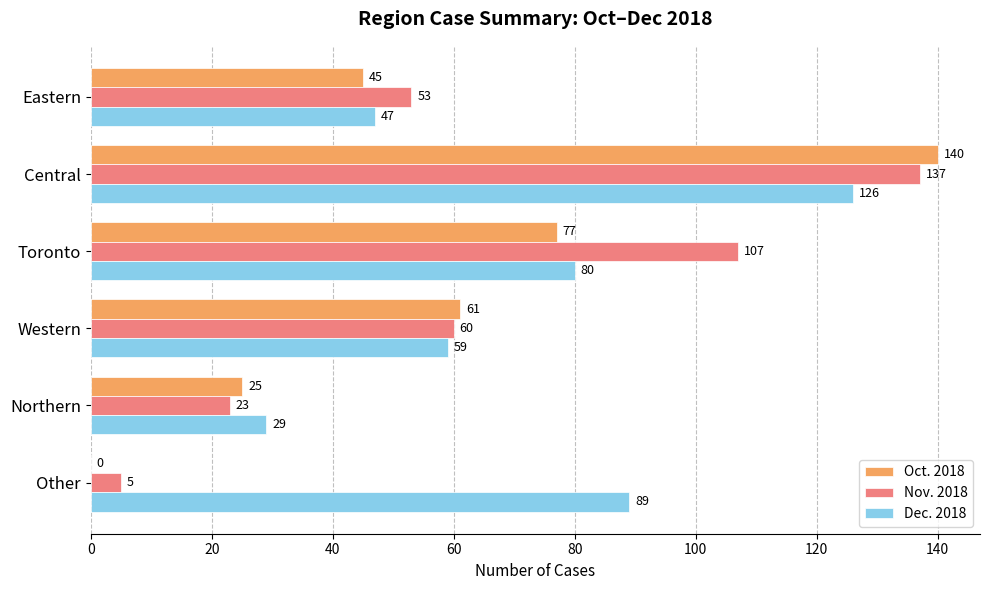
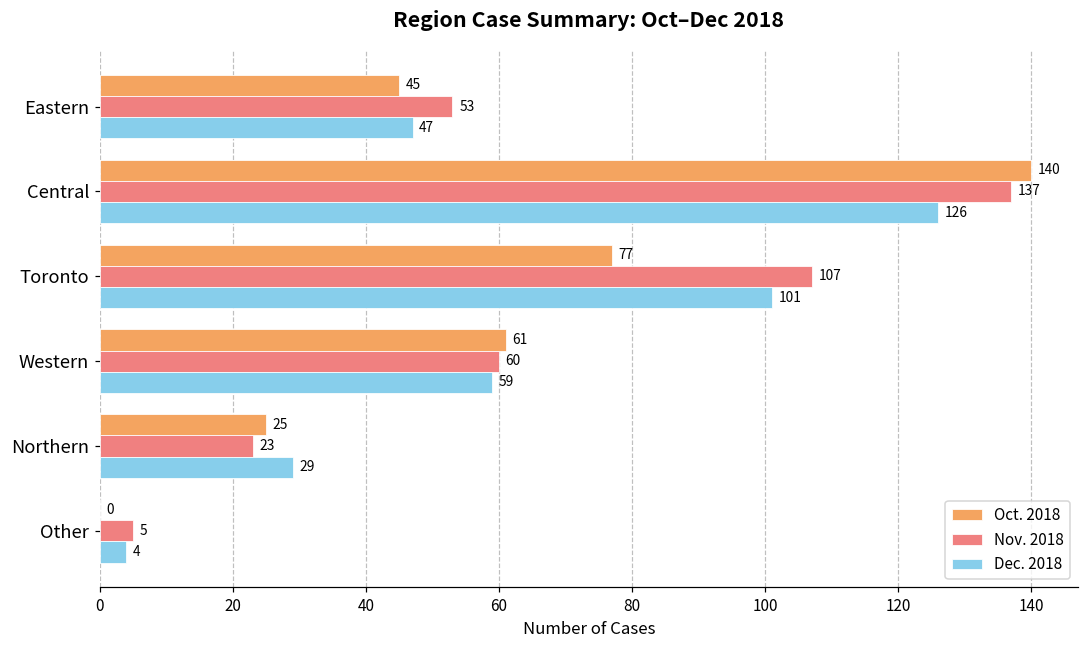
Dec. 2018, Toronto: 80 -> 101
Dec. 2018, Other: 89 -> 4
